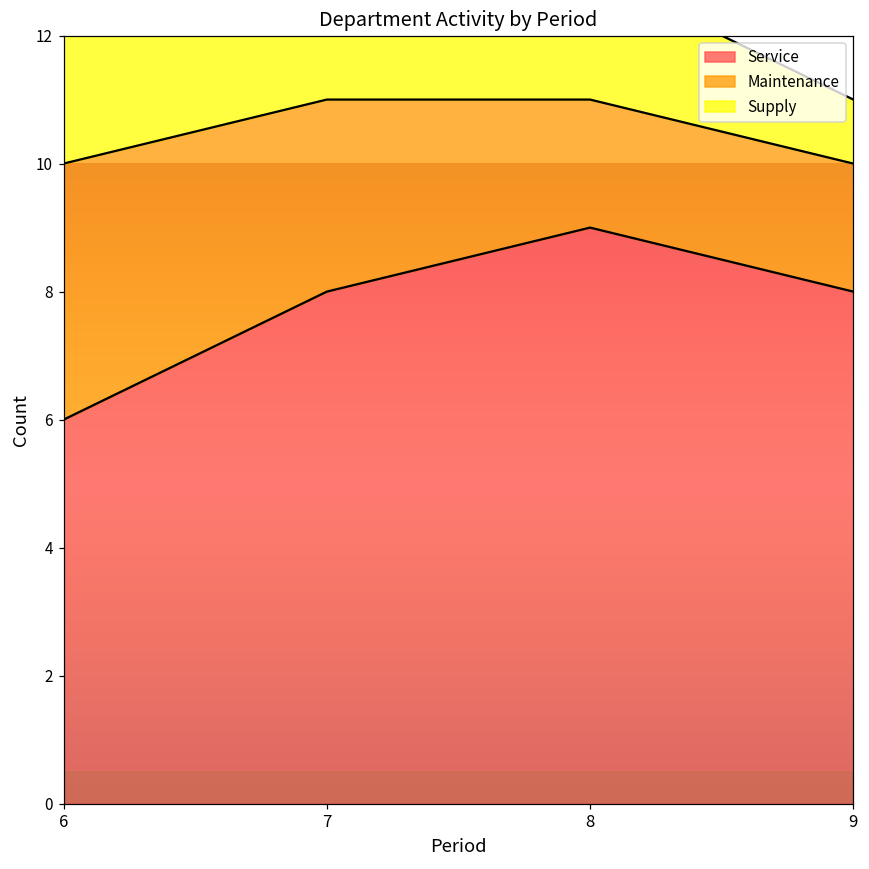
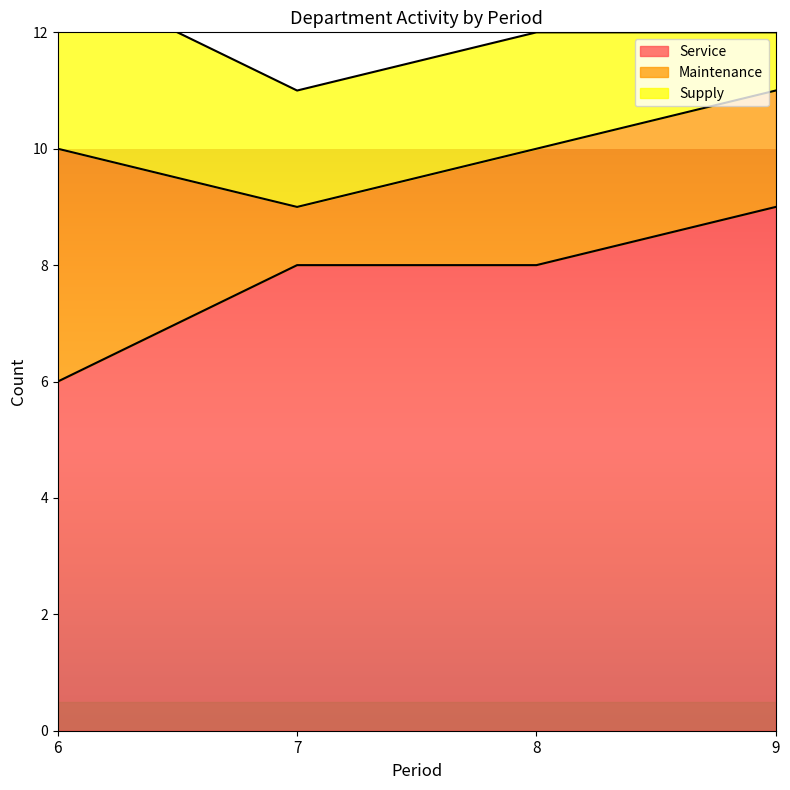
Maintenance, 7: 3 -> 1
Service, 8: 9 -> 8
Service, 9: 8 -> 9
